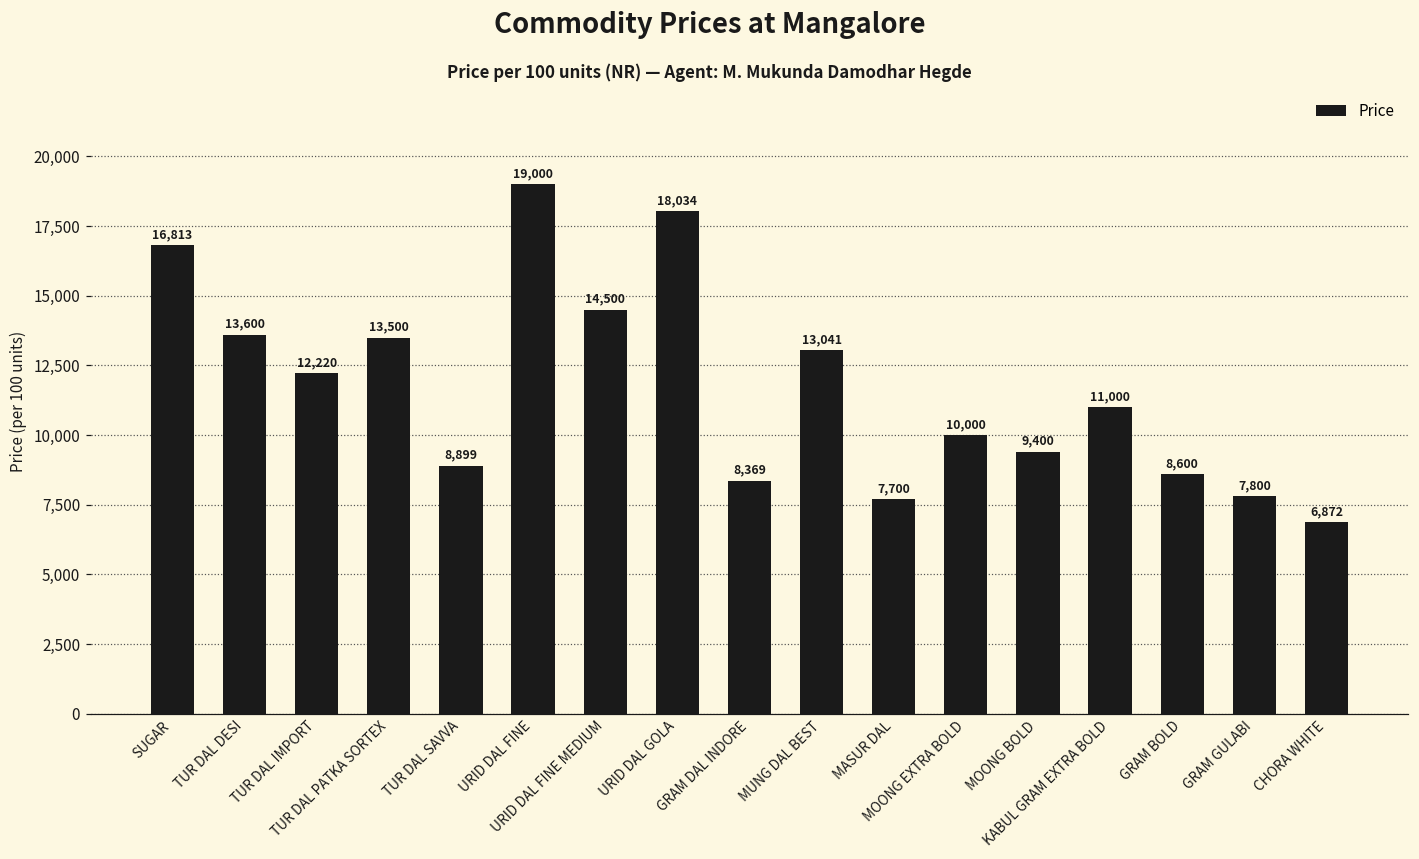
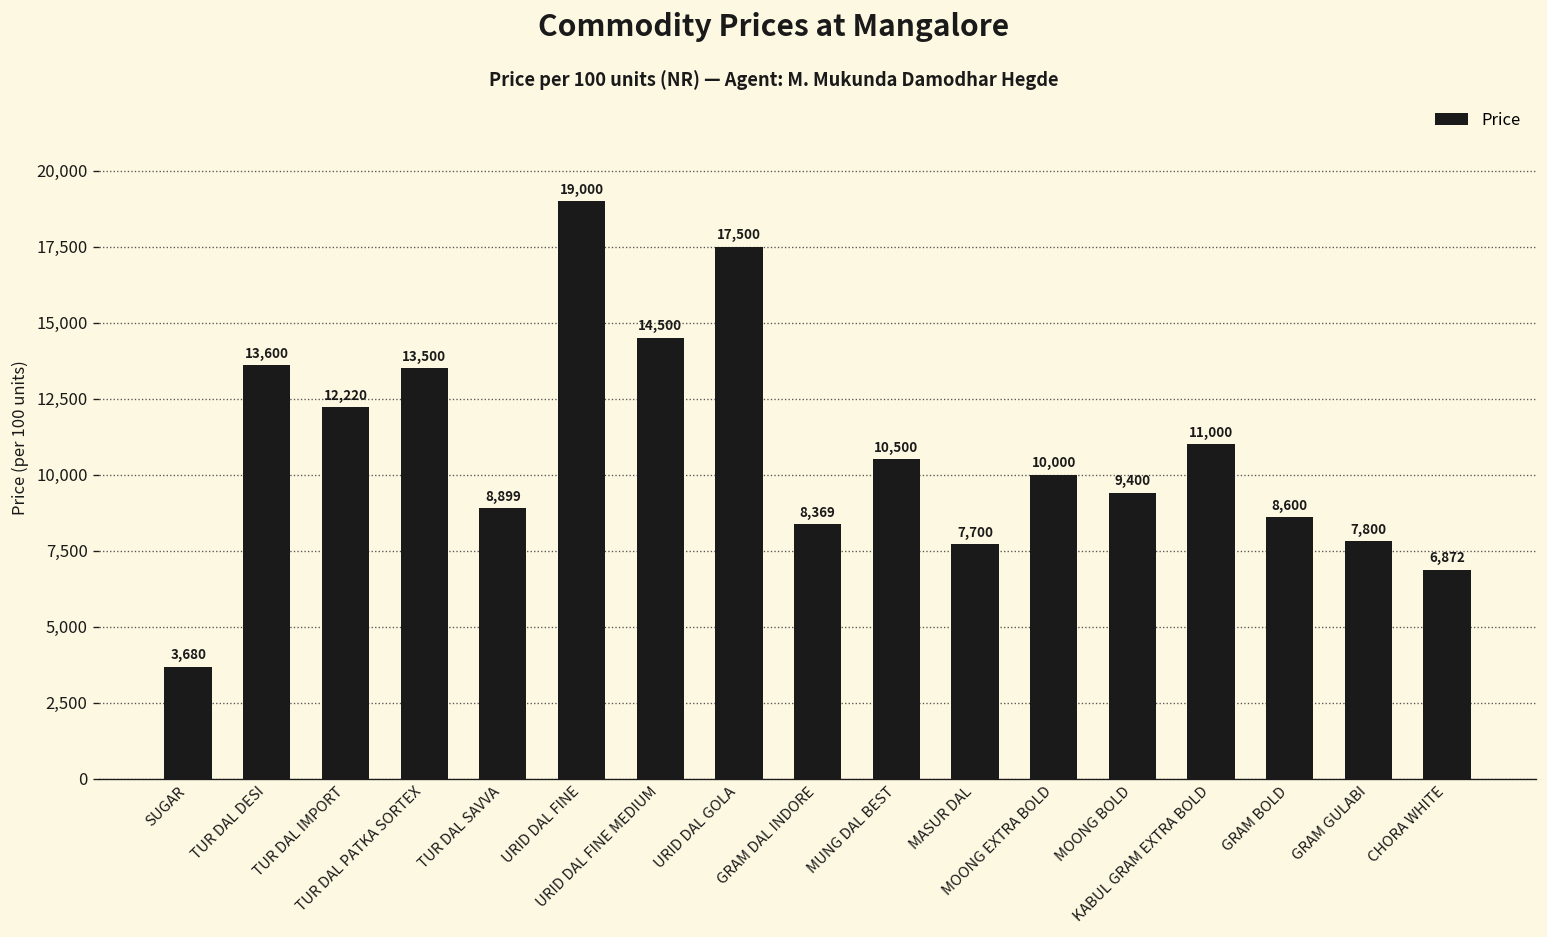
SUGAR: 16,813 -> 3,680
URID DAL GOLA: 18,034 -> 17,500
MUNG DAL BEST: 13,041 -> 10,500
